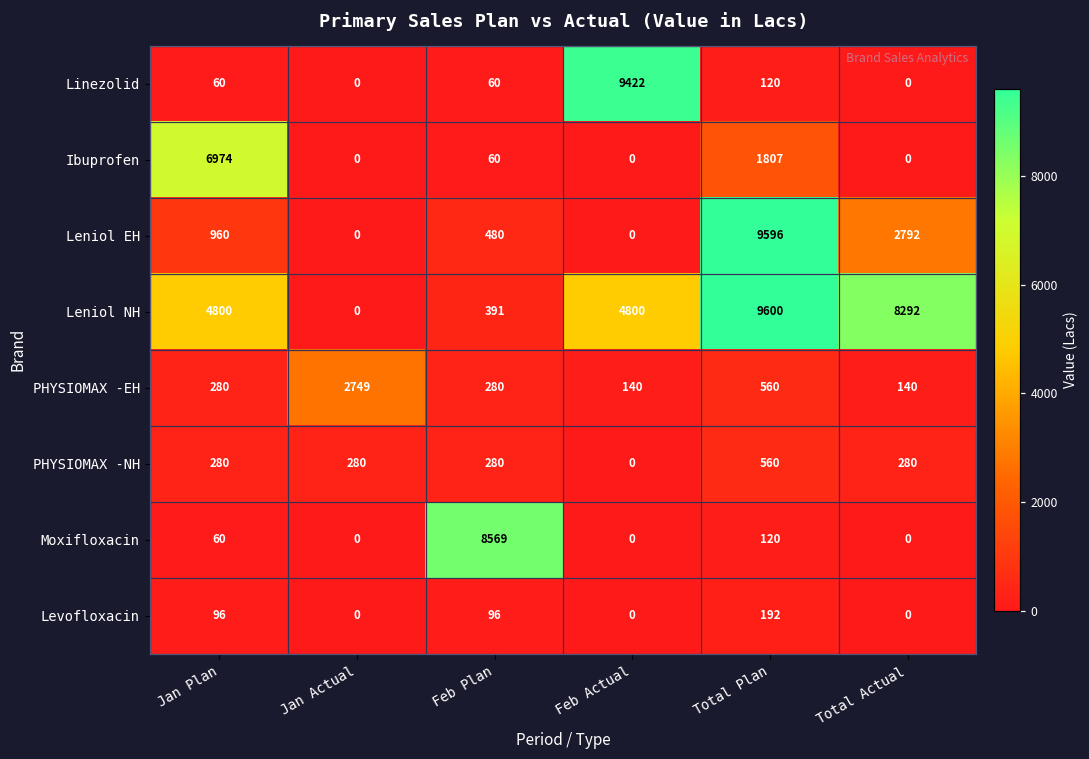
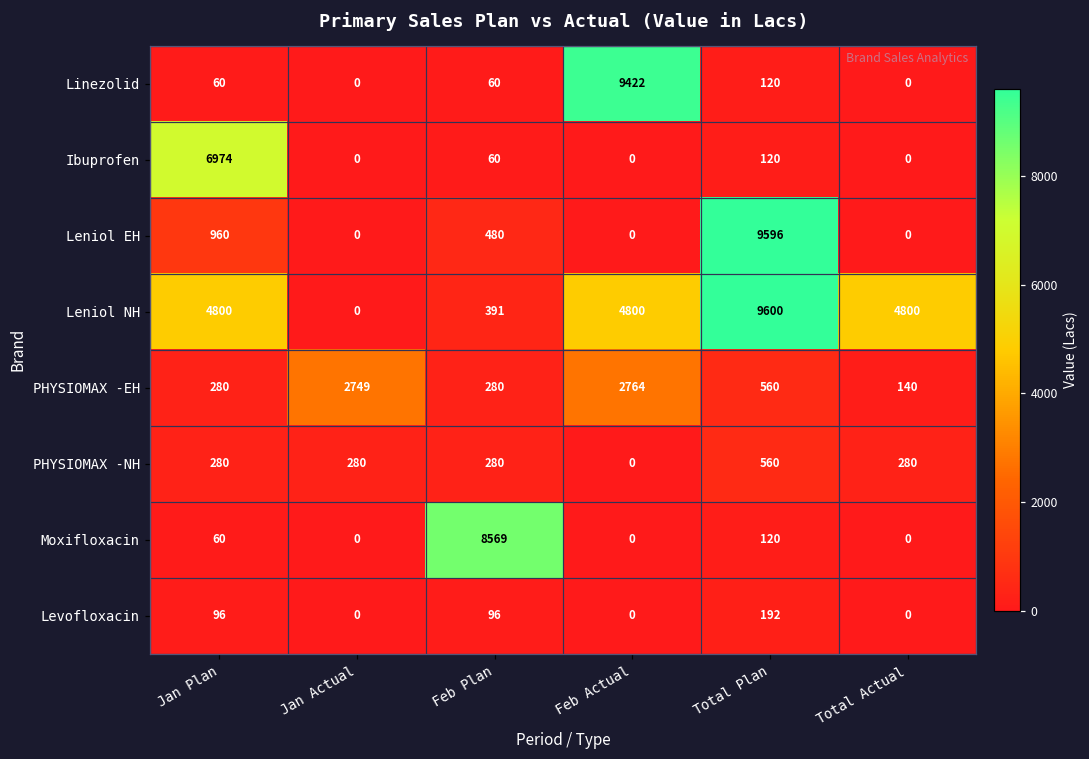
Ibuprofen, Total Plan: 1807 -> 120
Leniol EH, Total Actual: 2792 -> 0
Leniol NH, Total Actual: 8292 -> 4800
PHYSIOMAX -EH, Feb Actual: 140 -> 2764
